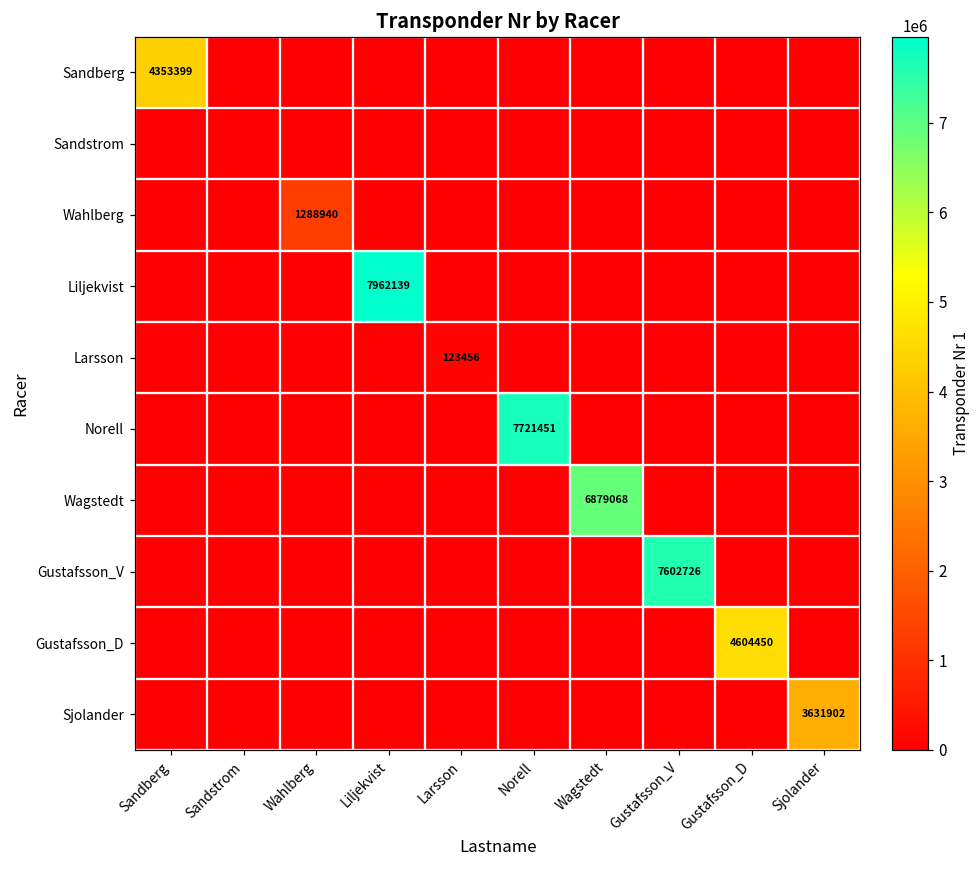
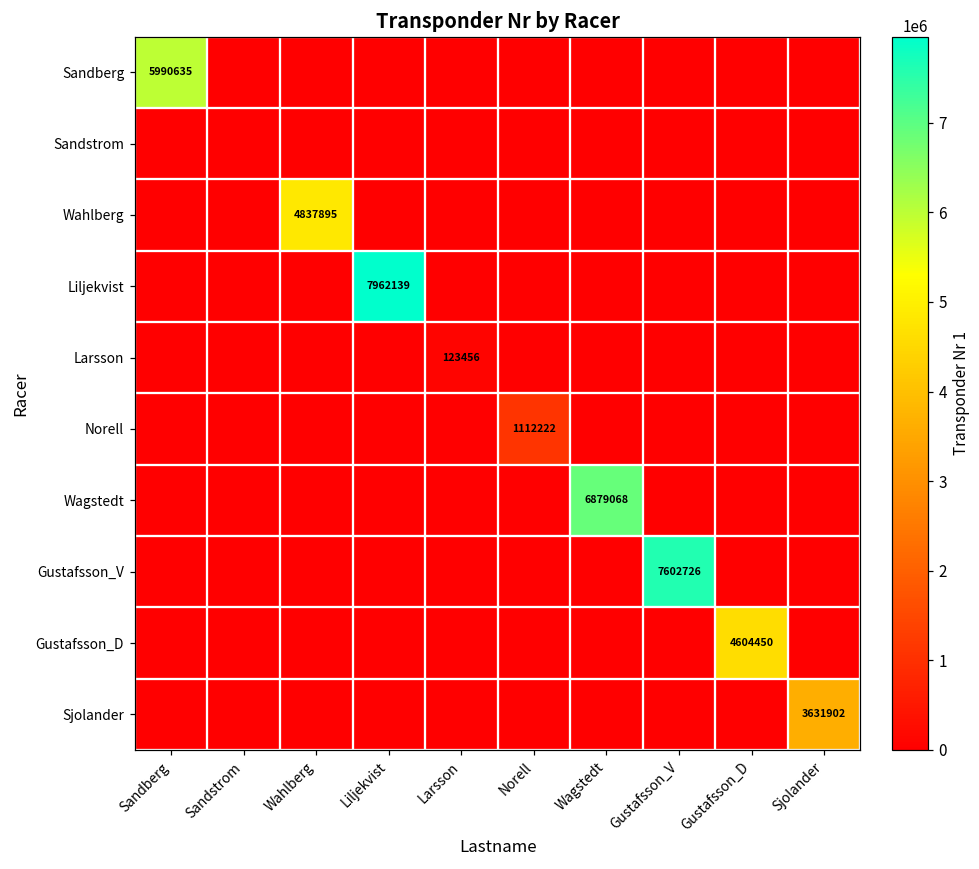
Sandberg, Sandberg: 4353399 -> 5990635
Wahlberg, Wahlberg: 1288940 -> 4837895
Norell, Norell: 7721451 -> 1112222
